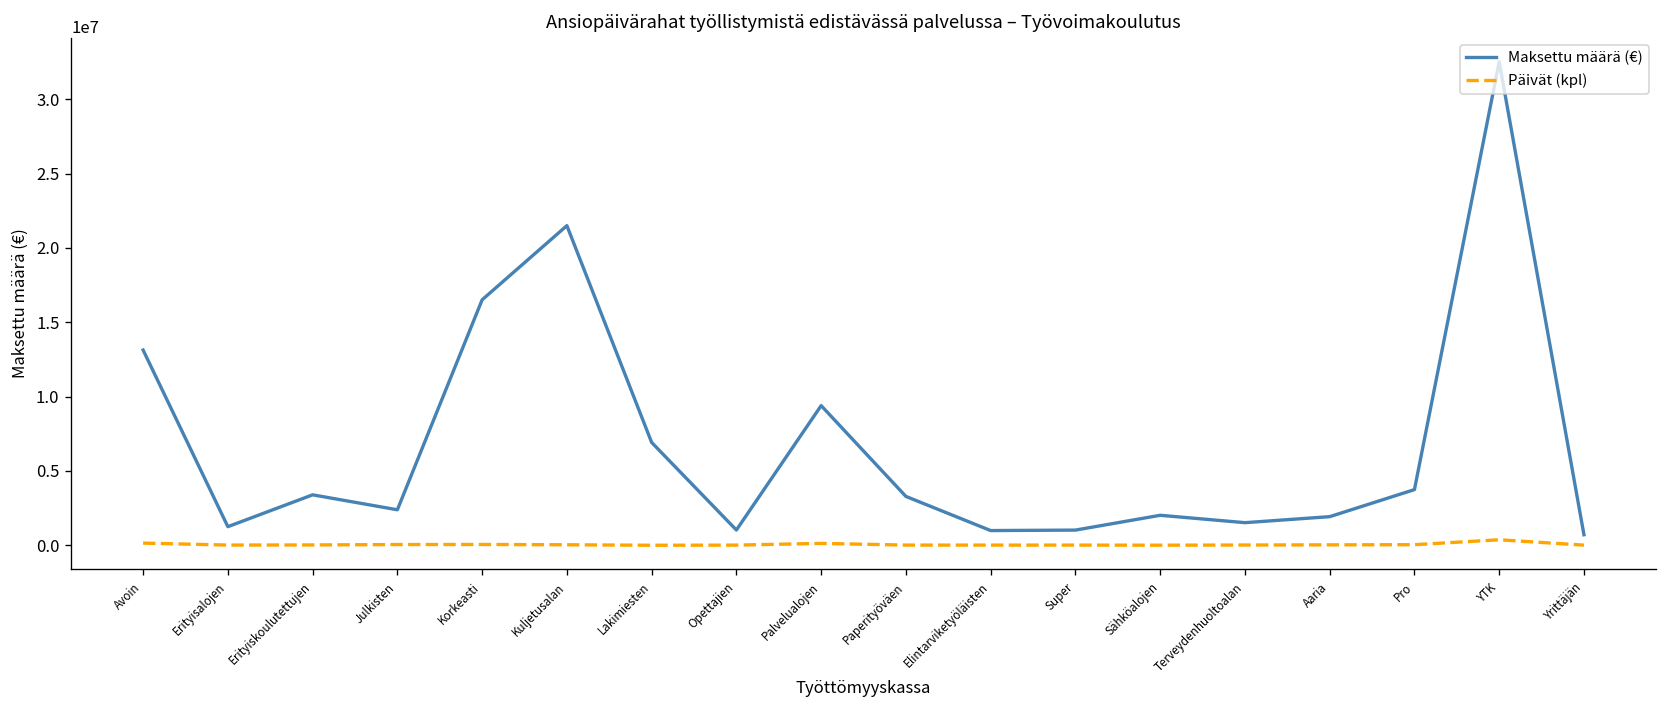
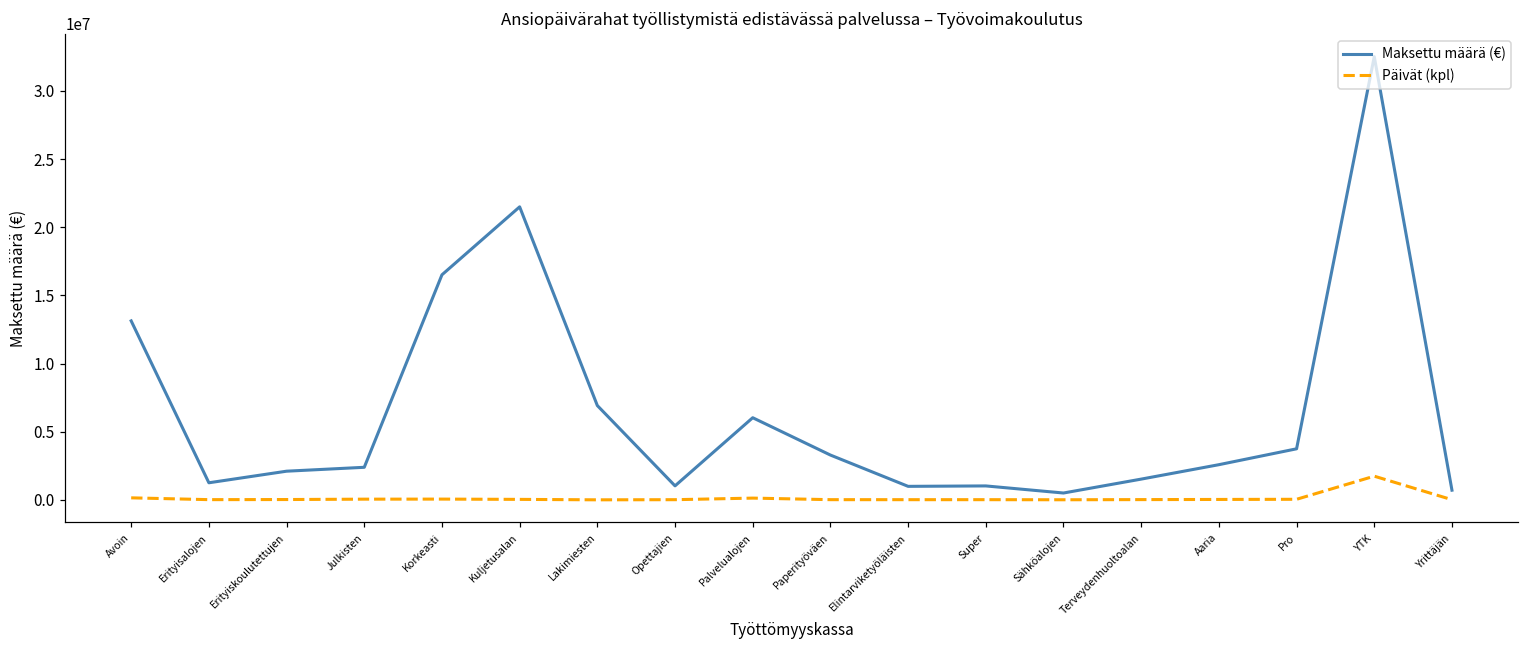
Maksettu määrä (€), Erityiskoulutettujen: 3400000 -> 2100000
Maksettu määrä (€), Palvelualojen: 9400000 -> 6000000
Maksettu määrä (€), Sähköalojen: 2000000 -> 500000
Maksettu määrä (€), Aaria: 1900000 -> 2600000
Päivät (kpl), YTK: 400000 -> 1700000
